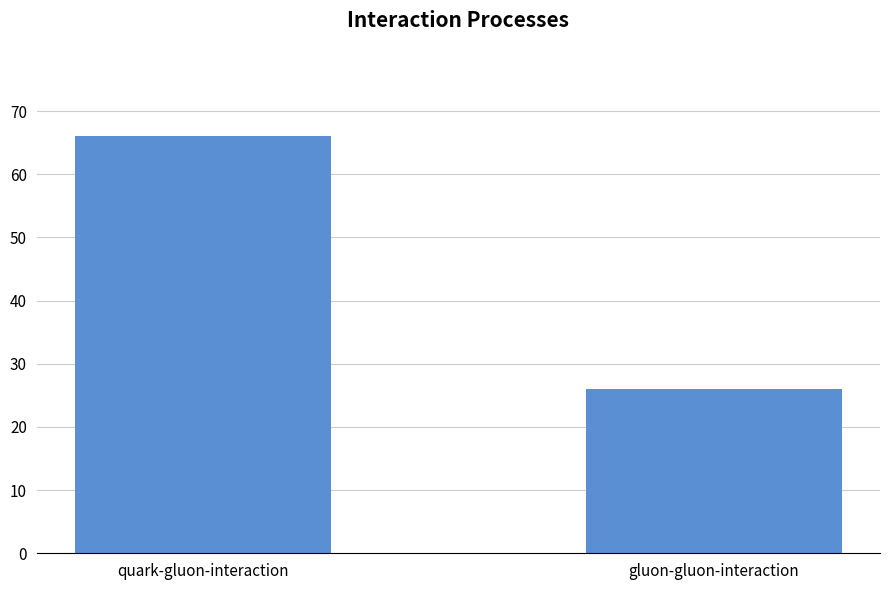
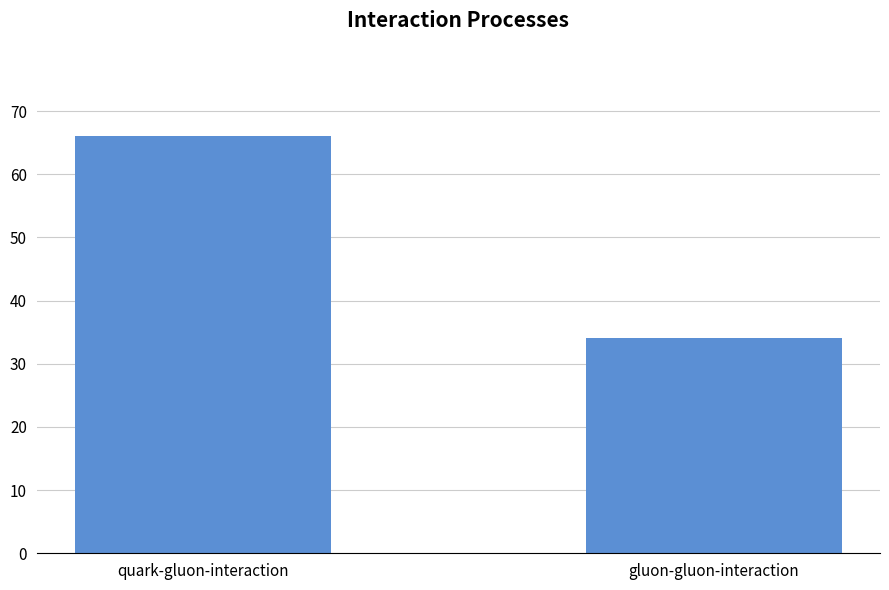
gluon-gluon-interaction: 26 -> 34
